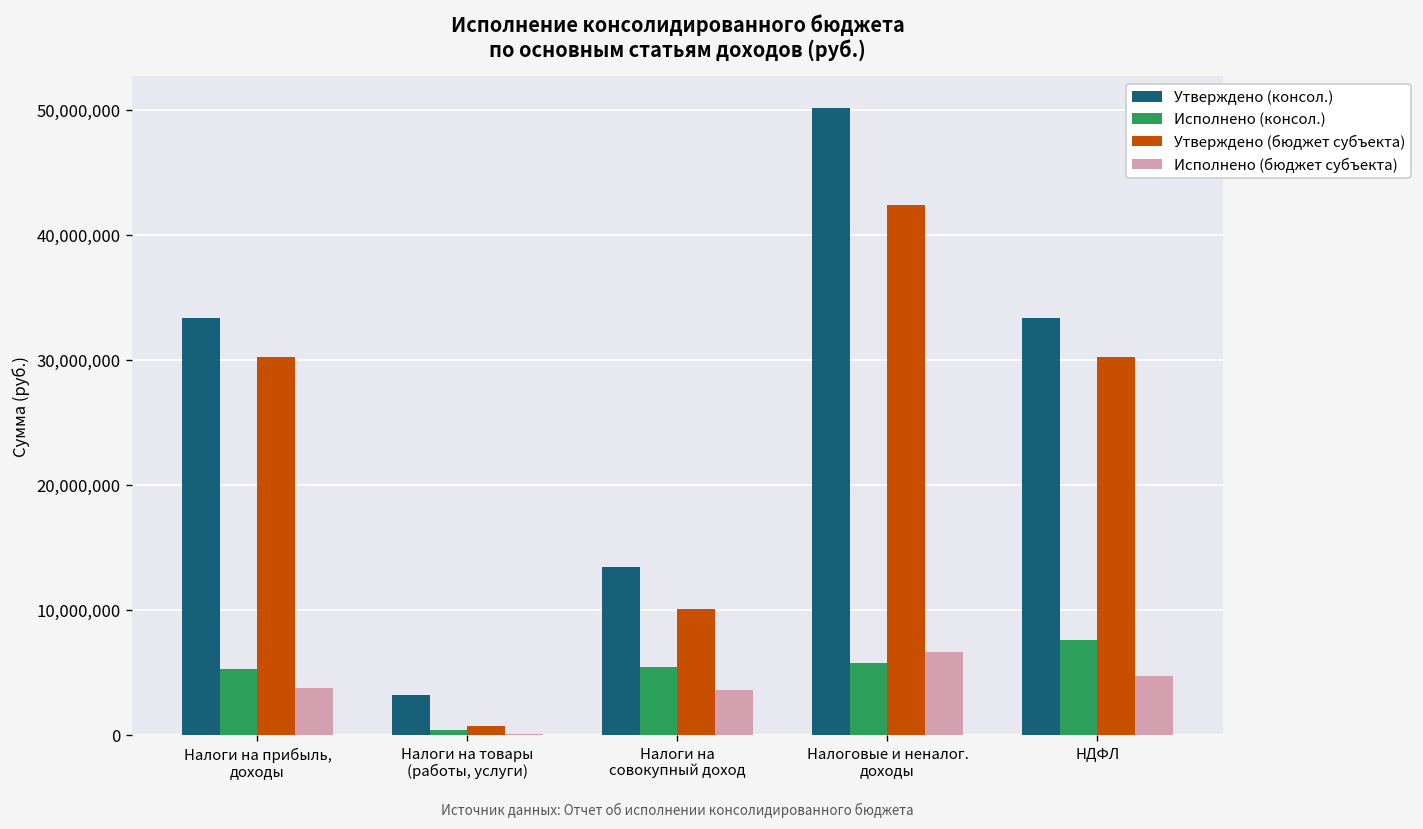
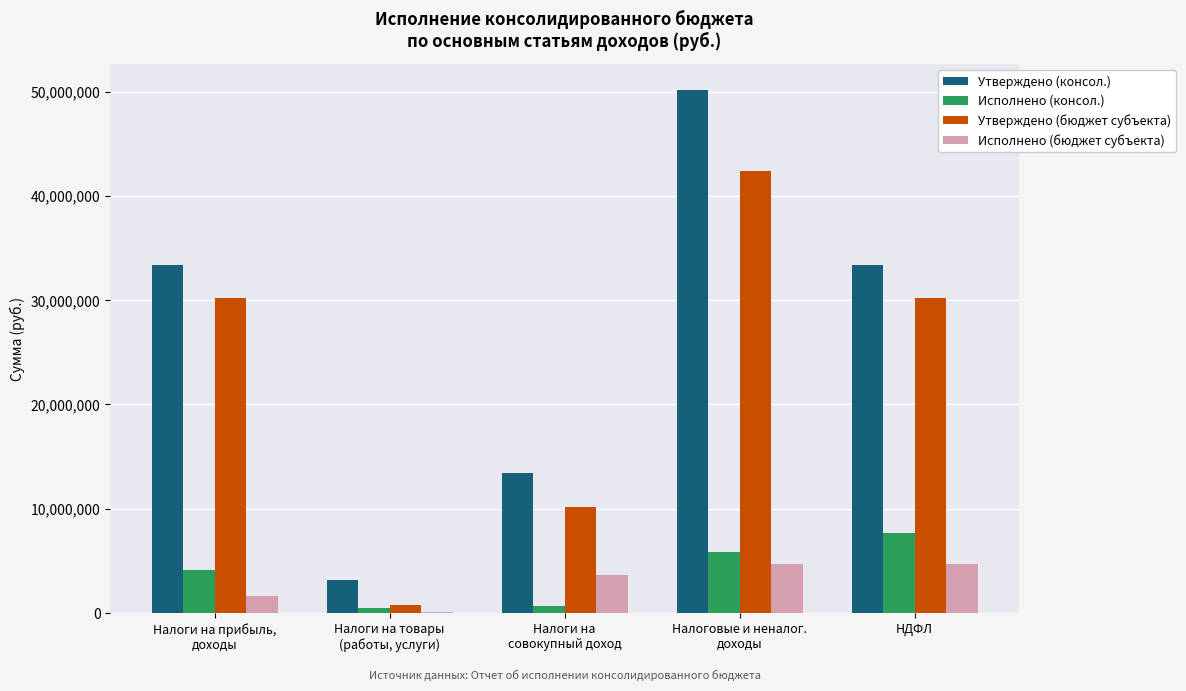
Исполнено (консол.), Налоги на прибыль, доходы: 5,300,000 -> 4,100,000
Исполнено (бюджет субъекта), Налоги на прибыль, доходы: 3,800,000 -> 1,600,000
Исполнено (консол.), Налоги на совокупный доход: 5,500,000 -> 700,000
Исполнено (бюджет субъекта), Налоговые и неналог. доходы: 6,700,000 -> 4,700,000
